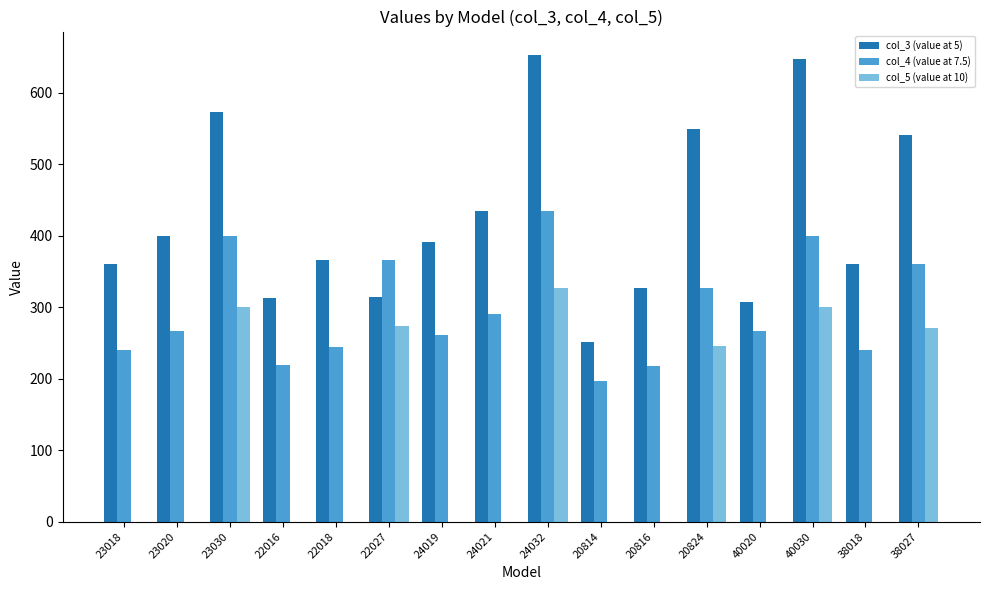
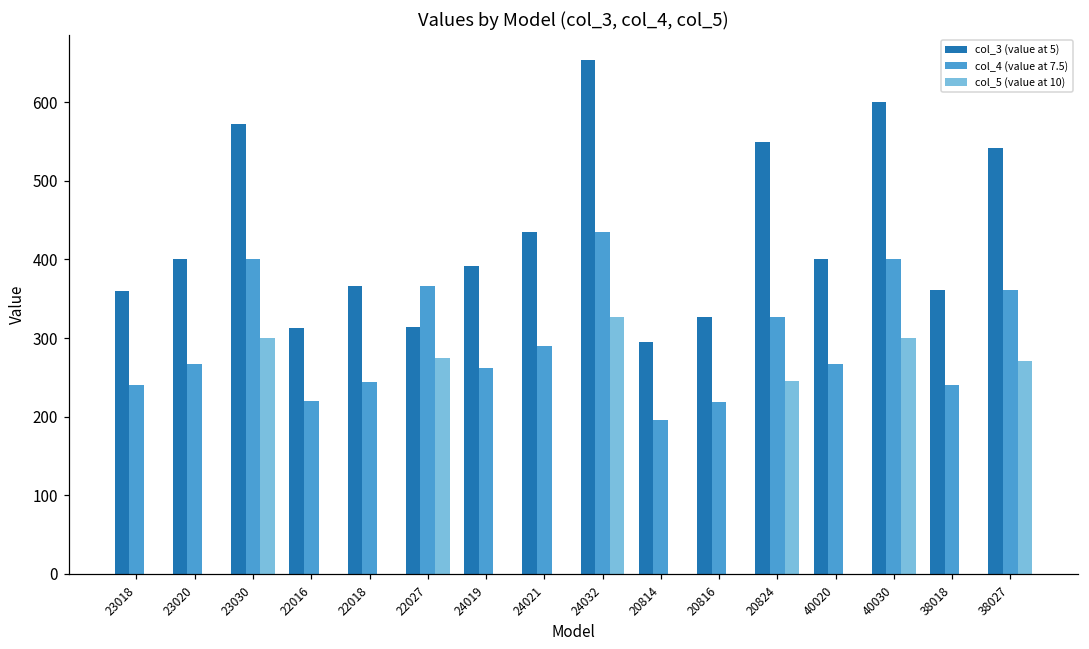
col_3 (value at 5), 20814: 250 -> 290
col_3 (value at 5), 40020: 310 -> 400
col_3 (value at 5), 40030: 650 -> 600
